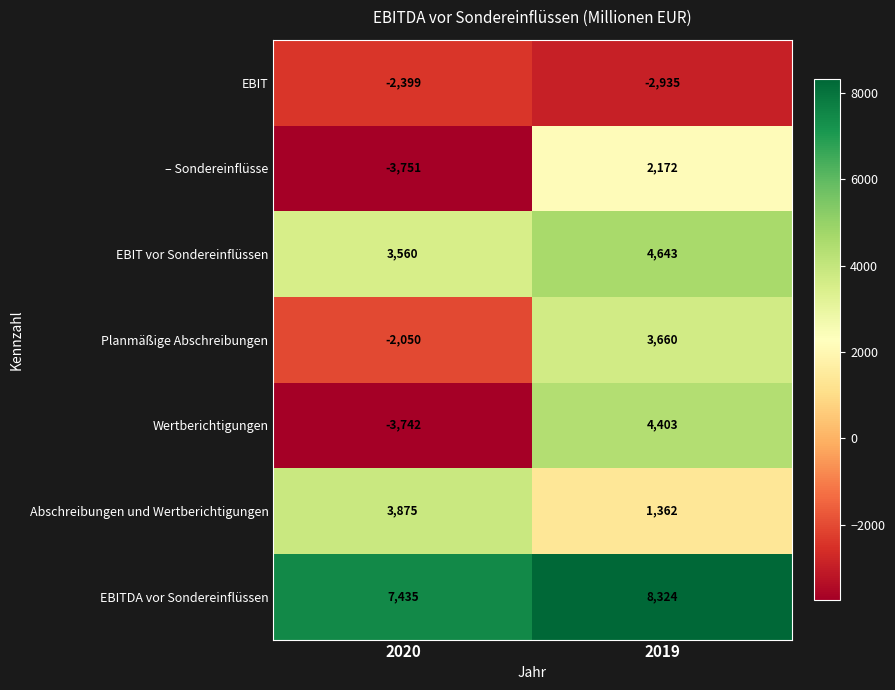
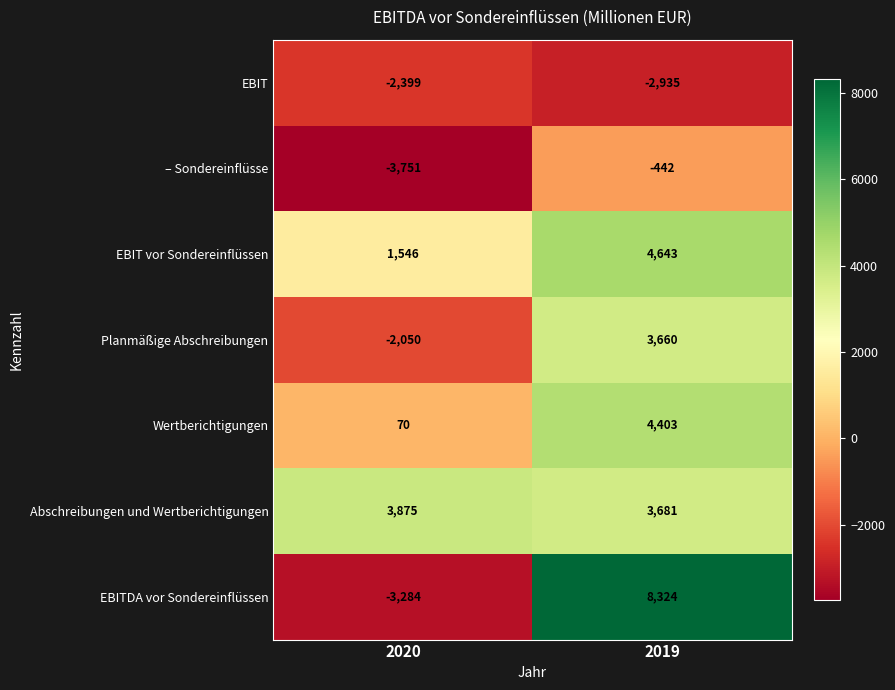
– Sondereinflüsse, 2019: 2,172 -> -442
EBIT vor Sondereinflüssen, 2020: 3,560 -> 1,546
Wertberichtigungen, 2020: -3,742 -> 70
Abschreibungen und Wertberichtigungen, 2019: 1,362 -> 3,681
EBITDA vor Sondereinflüssen, 2020: 7,435 -> -3,284
